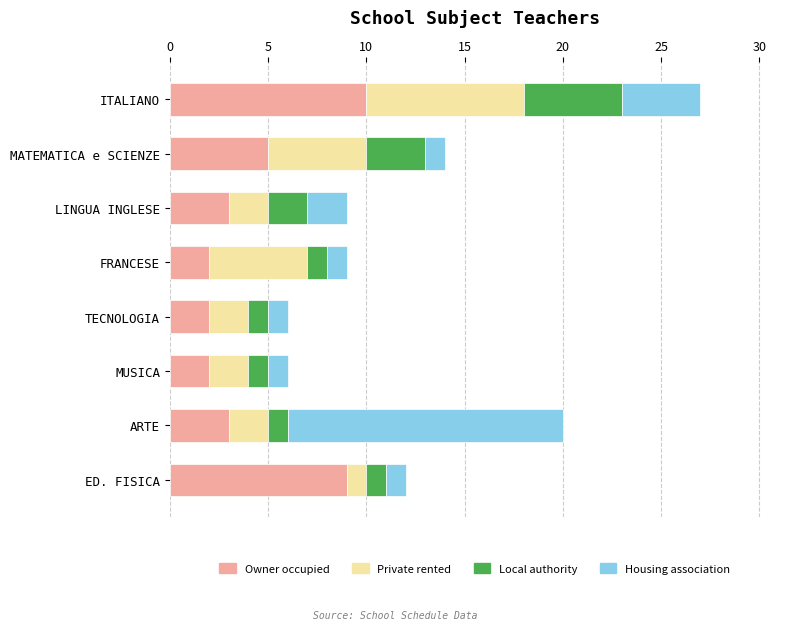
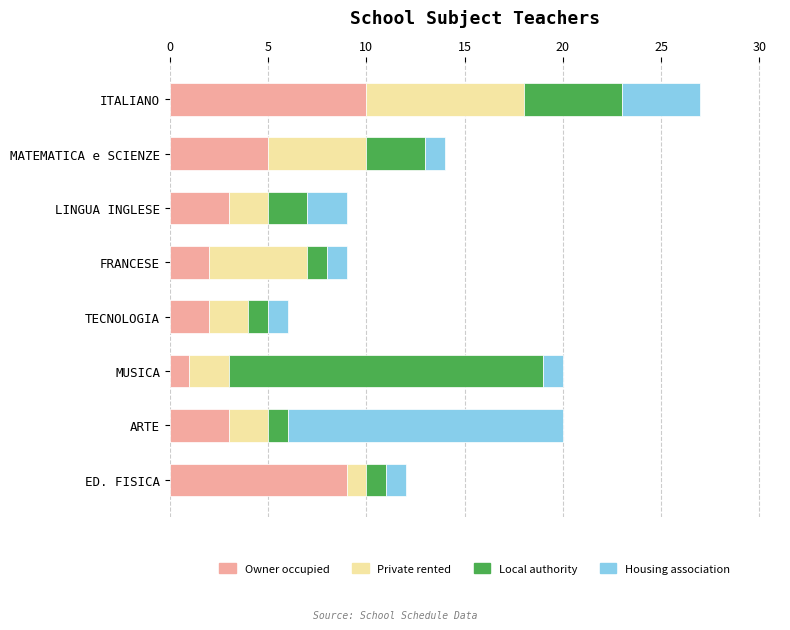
Owner occupied, MUSICA: 2 -> 1
Local authority, MUSICA: 1 -> 16
